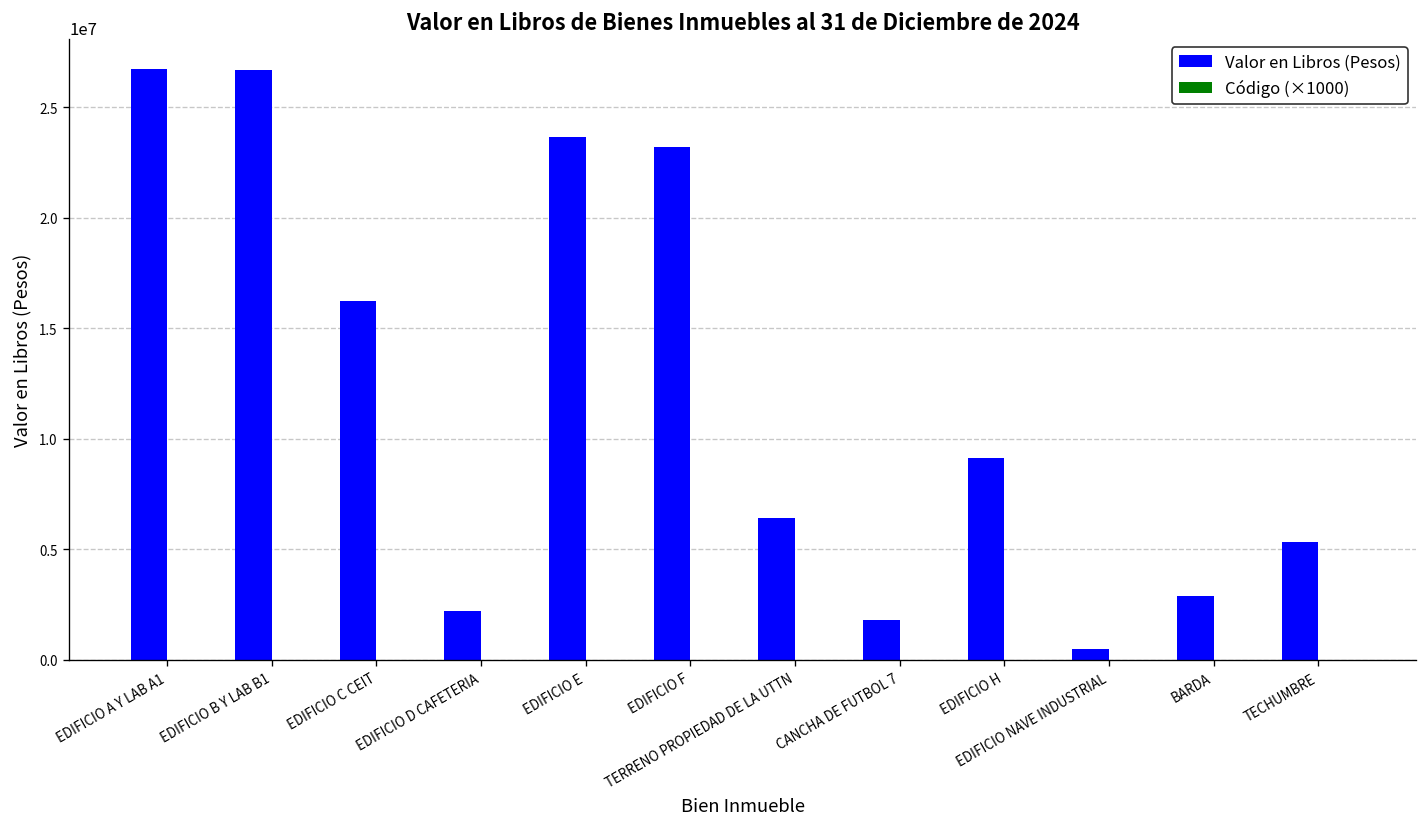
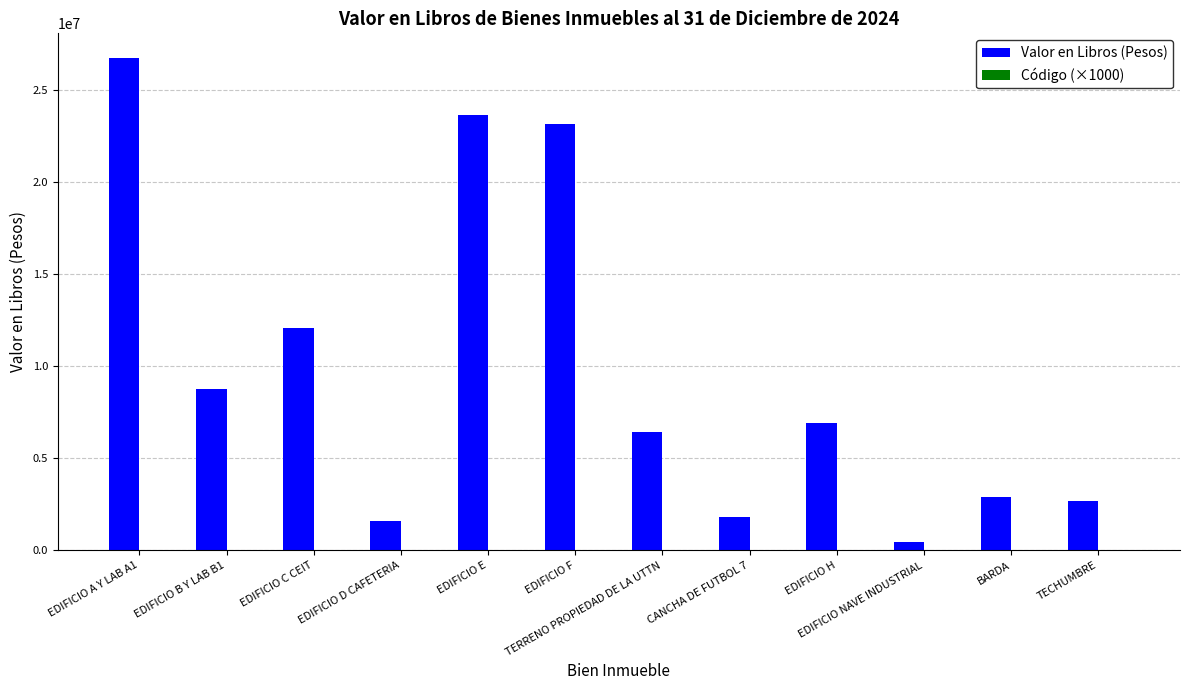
Valor en Libros (Pesos), EDIFICIO B Y LAB B1: 26700000 -> 8800000
Valor en Libros (Pesos), EDIFICIO C CEIT: 16300000 -> 12100000
Valor en Libros (Pesos), EDIFICIO D CAFETERIA: 2200000 -> 1600000
Valor en Libros (Pesos), EDIFICIO H: 9100000 -> 6900000
Valor en Libros (Pesos), TECHUMBRE: 5300000 -> 2700000
